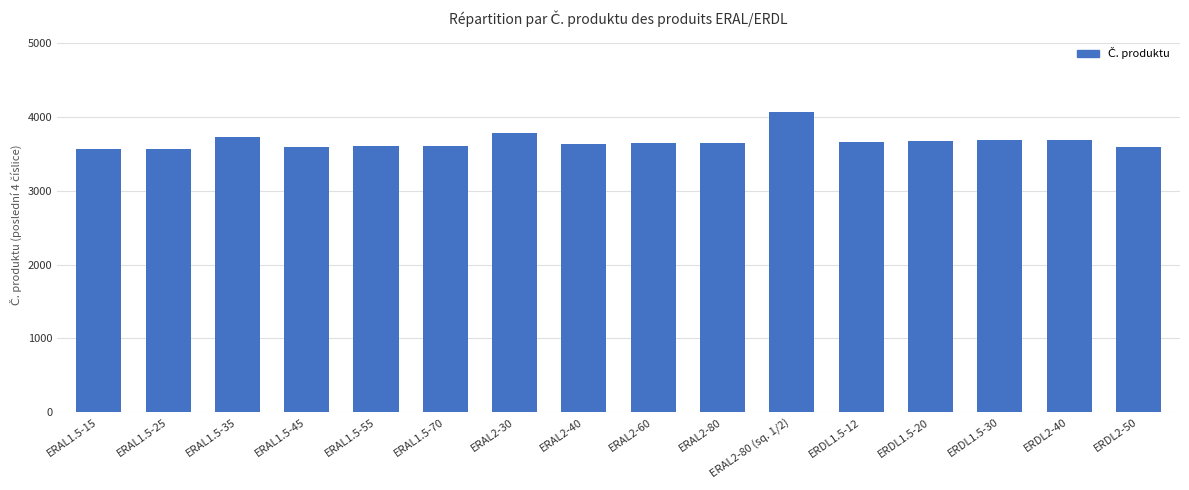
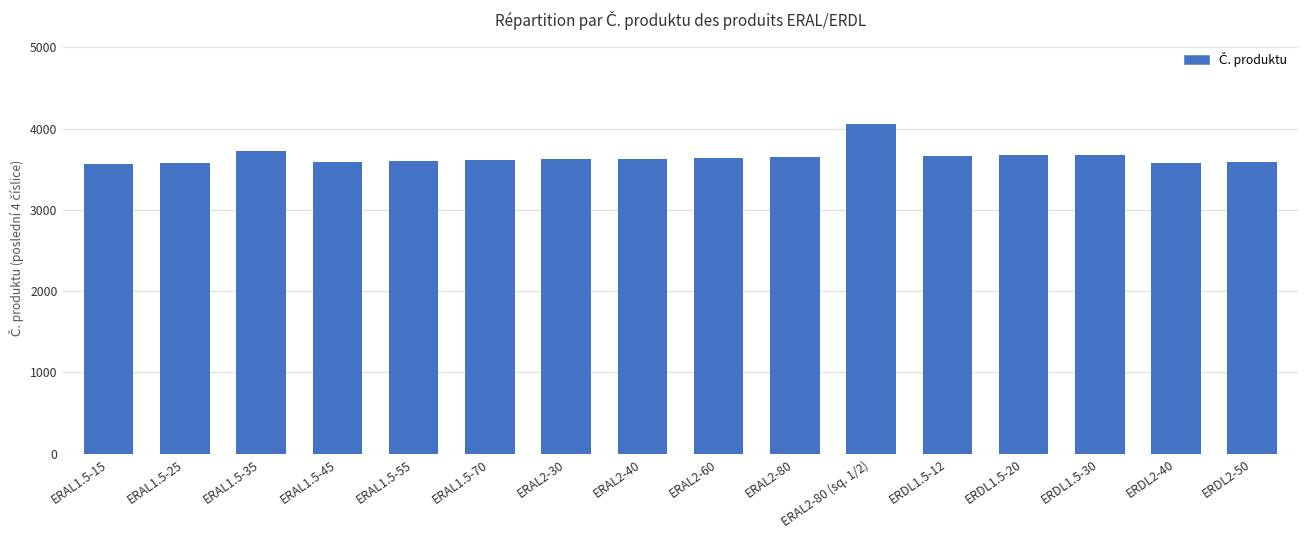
ERAL2-30: 3800 -> 3600
ERDL2-40: 3700 -> 3600
